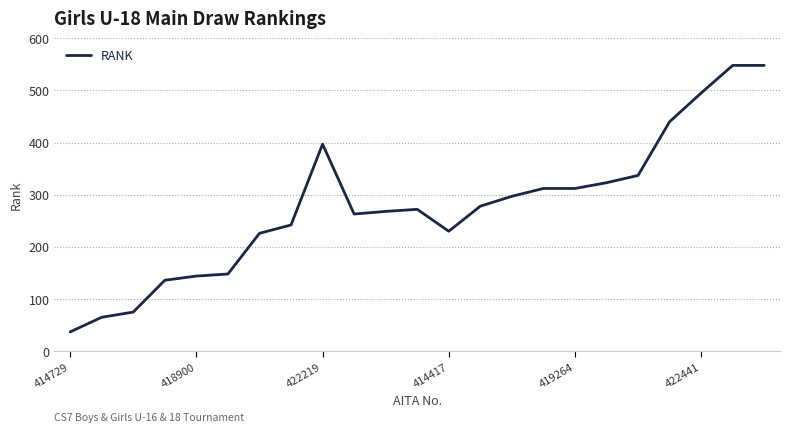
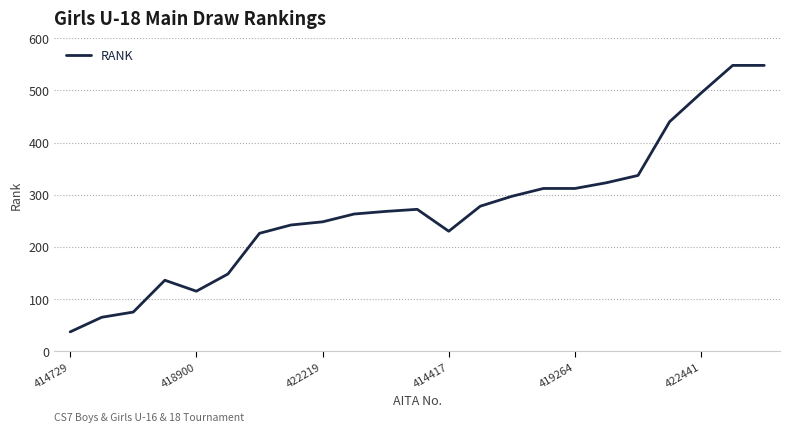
418900: 140 -> 120
422219: 400 -> 250
